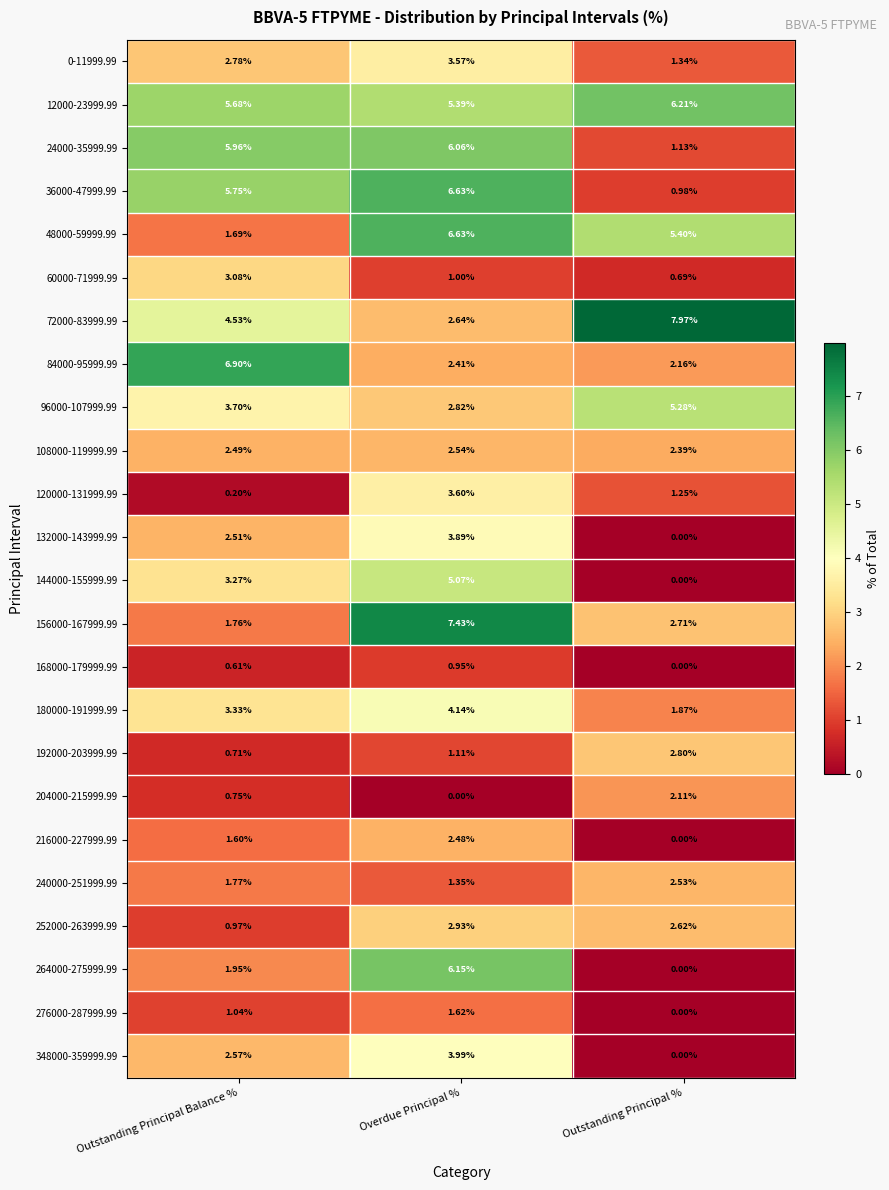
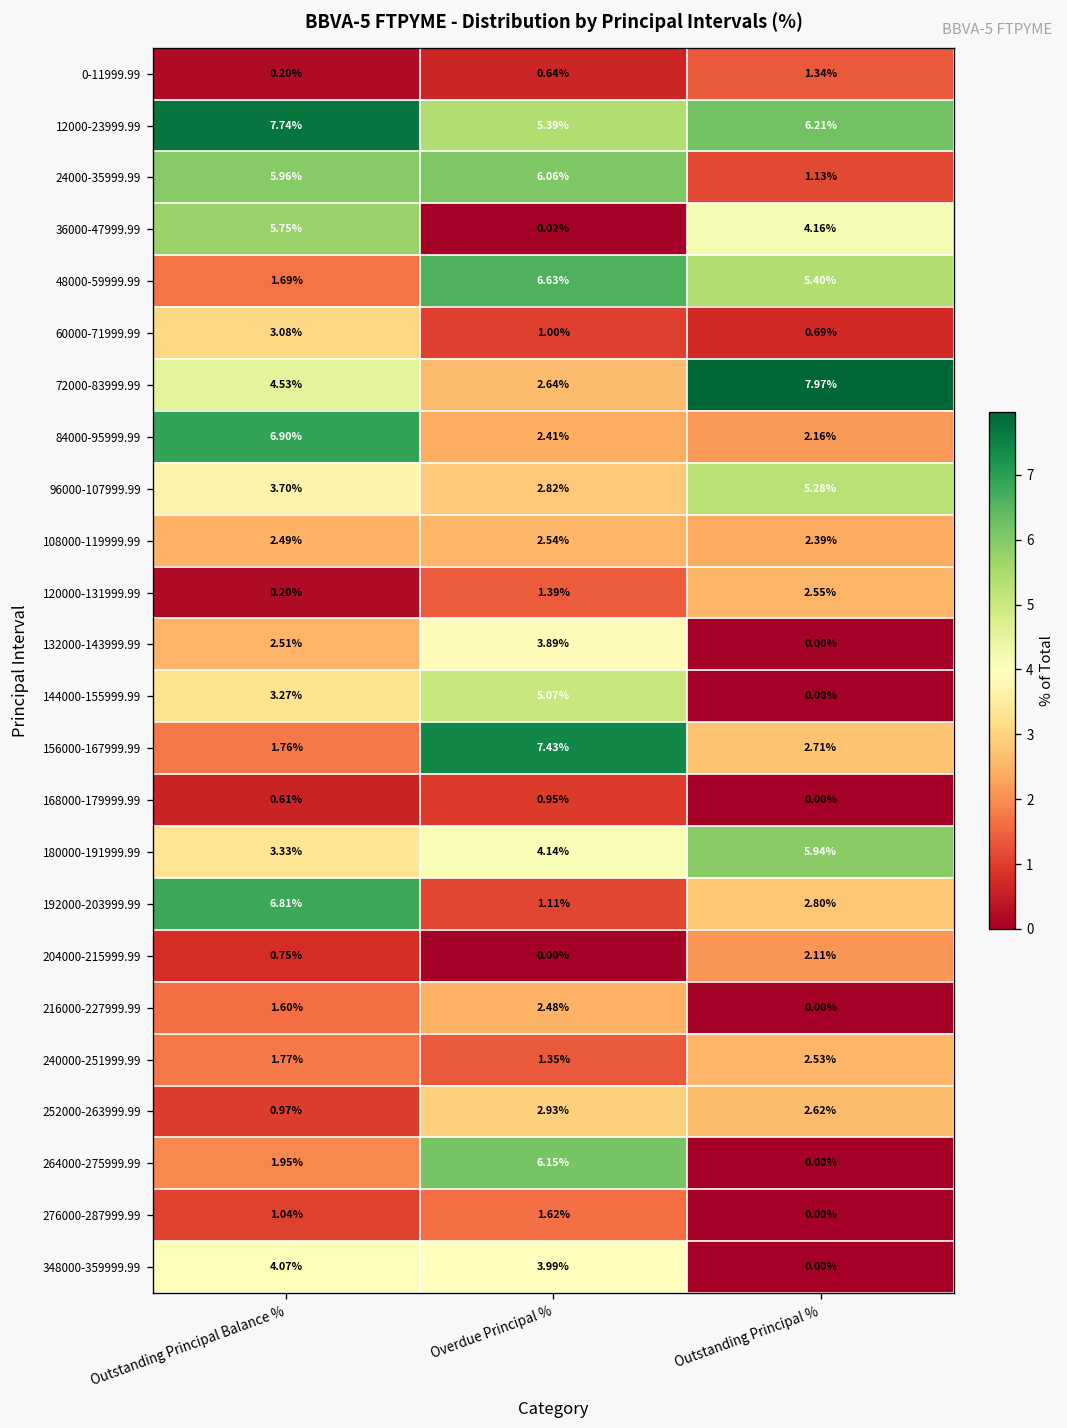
0-11999.99, Outstanding Principal Balance %: 2.78% -> 0.20%
0-11999.99, Overdue Principal %: 3.57% -> 0.64%
12000-23999.99, Outstanding Principal Balance %: 5.68% -> 7.74%
36000-47999.99, Overdue Principal %: 6.63% -> 0.02%
36000-47999.99, Outstanding Principal %: 0.98% -> 4.16%
120000-131999.99, Overdue Principal %: 3.60% -> 1.39%
120000-131999.99, Outstanding Principal %: 1.25% -> 2.55%
180000-191999.99, Outstanding Principal %: 1.87% -> 5.94%
192000-203999.99, Outstanding Principal Balance %: 0.71% -> 6.81%
348000-359999.99, Outstanding Principal Balance %: 2.57% -> 4.07%
